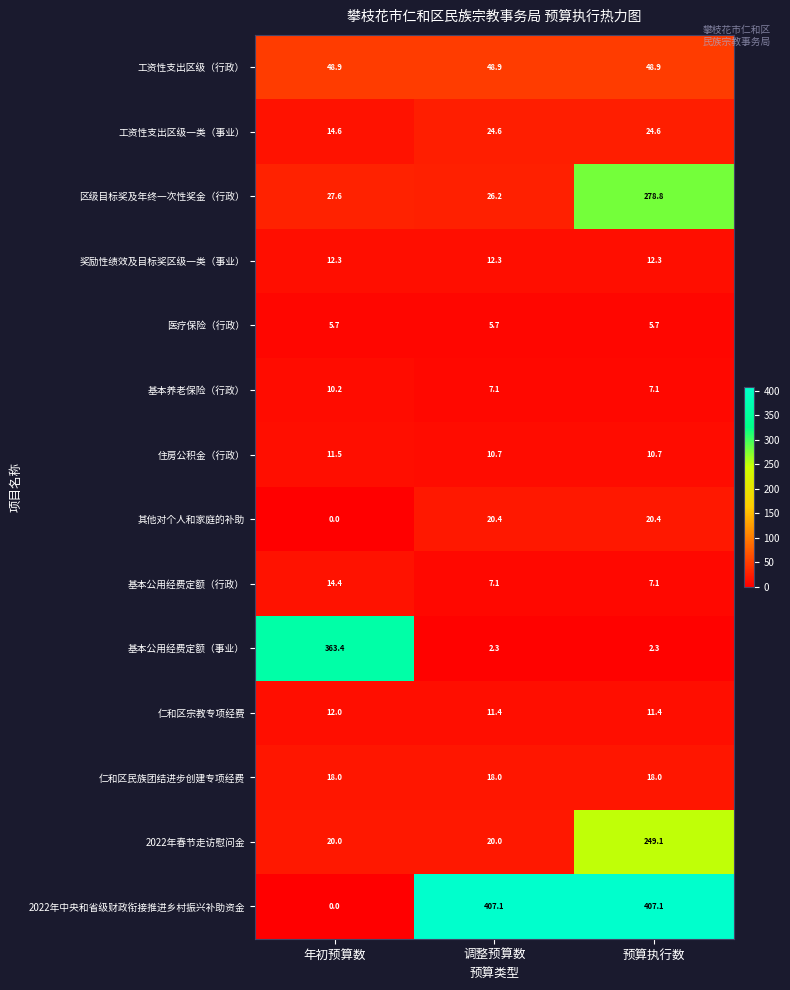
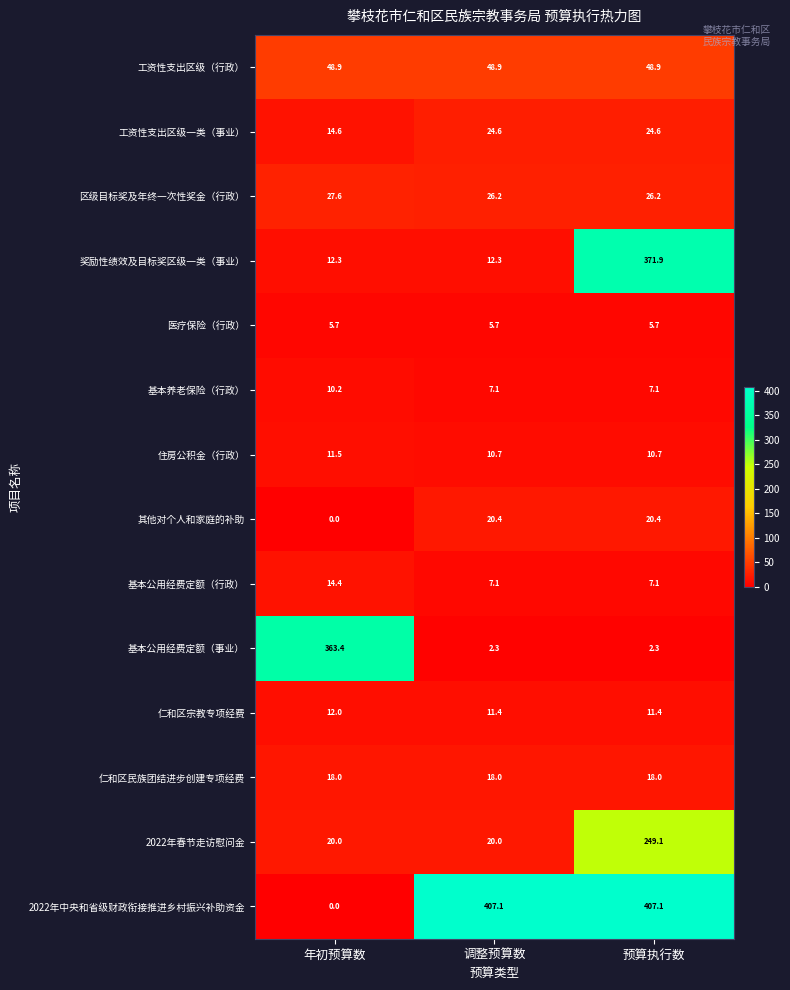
区级目标奖及年终一次性奖金（行政）, 预算执行数: 278.8 -> 26.2
奖励性绩效及目标奖区级一类（事业）, 预算执行数: 12.3 -> 371.9
